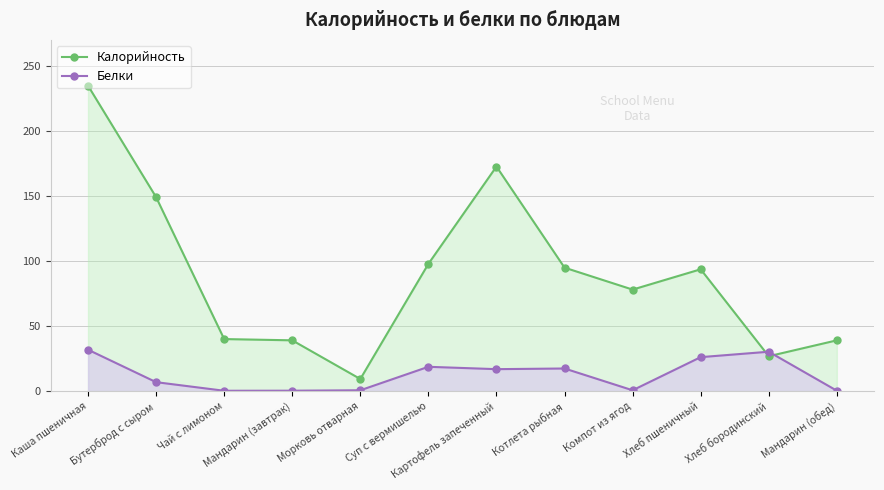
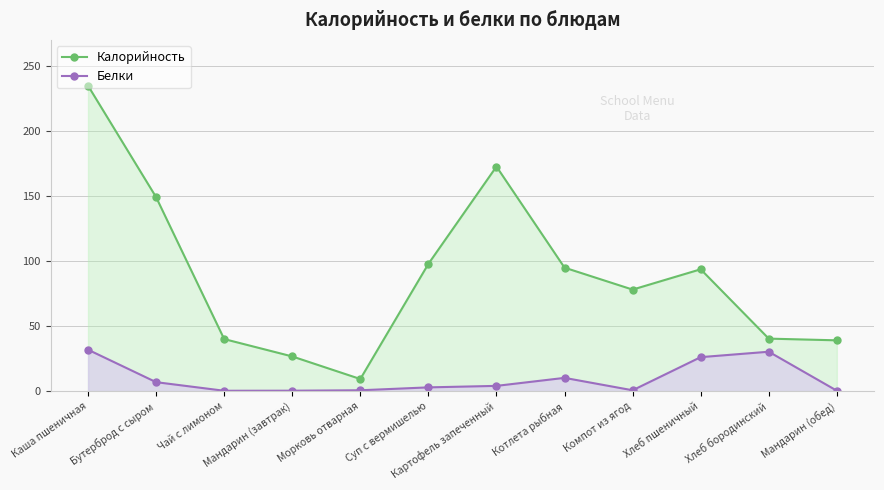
Калорийность, Мандарин (завтрак): 39 -> 27
Белки, Суп с вермишелью: 19 -> 3
Белки, Картофель запеченный: 17 -> 4
Белки, Котлета рыбная: 17 -> 10
Калорийность, Хлеб бородинский: 27 -> 40
